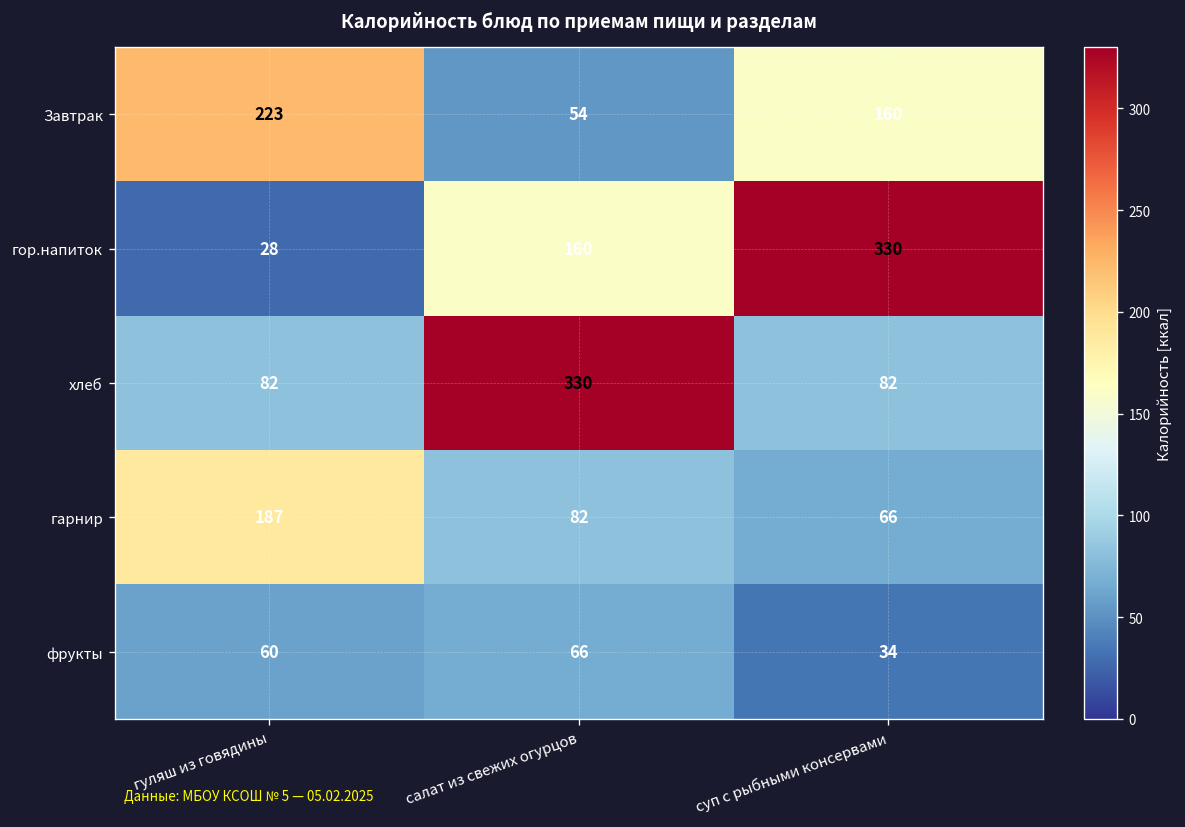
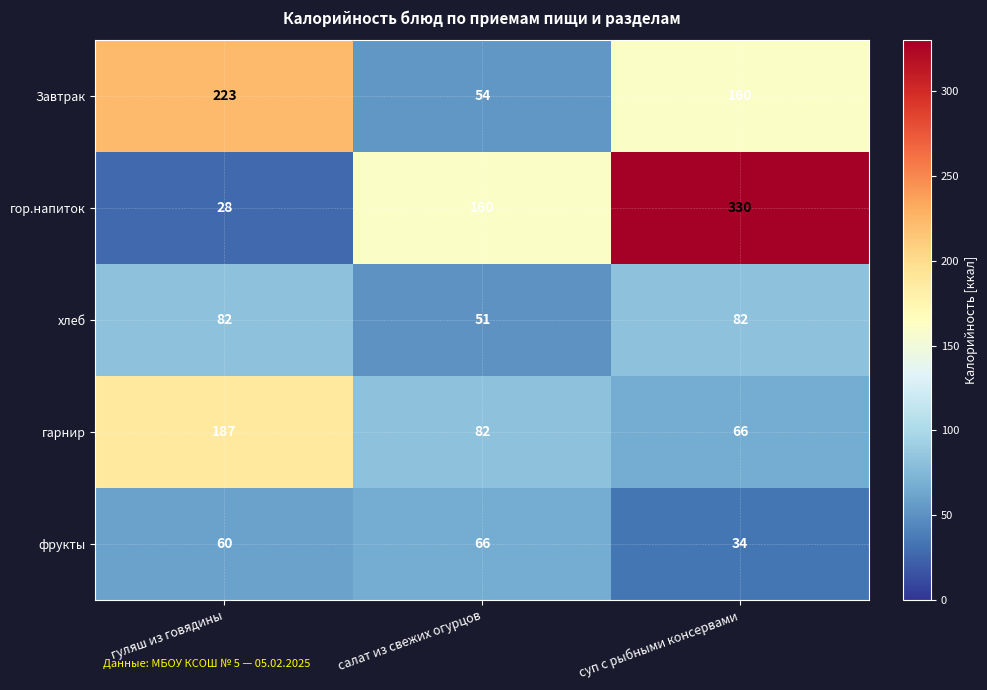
хлеб, салат из свежих огурцов: 330 -> 51
